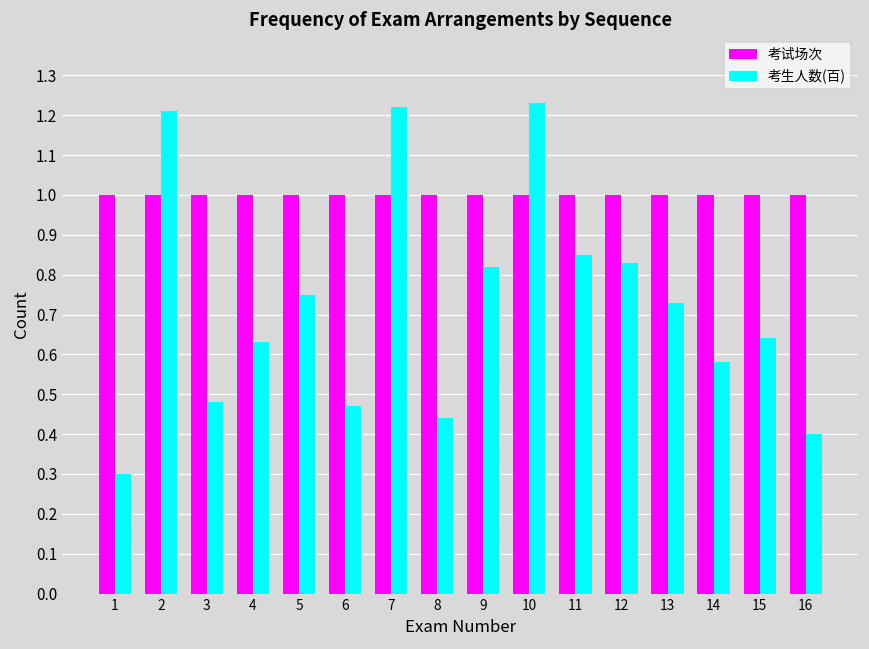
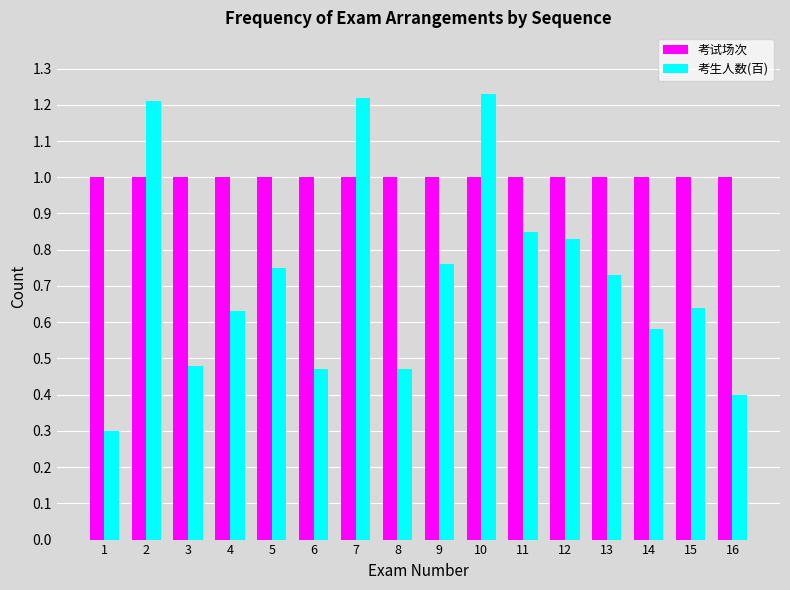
考生人数(百), 8: 0.44 -> 0.47
考生人数(百), 9: 0.82 -> 0.76
